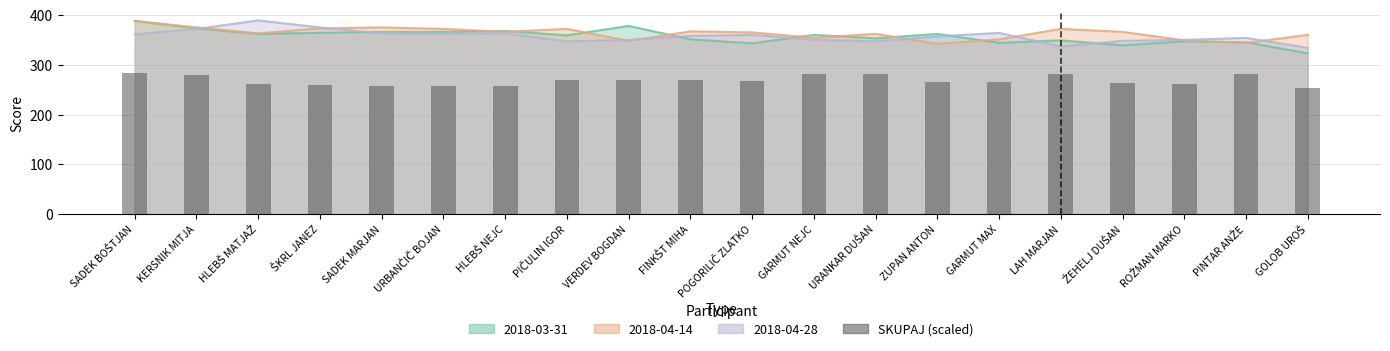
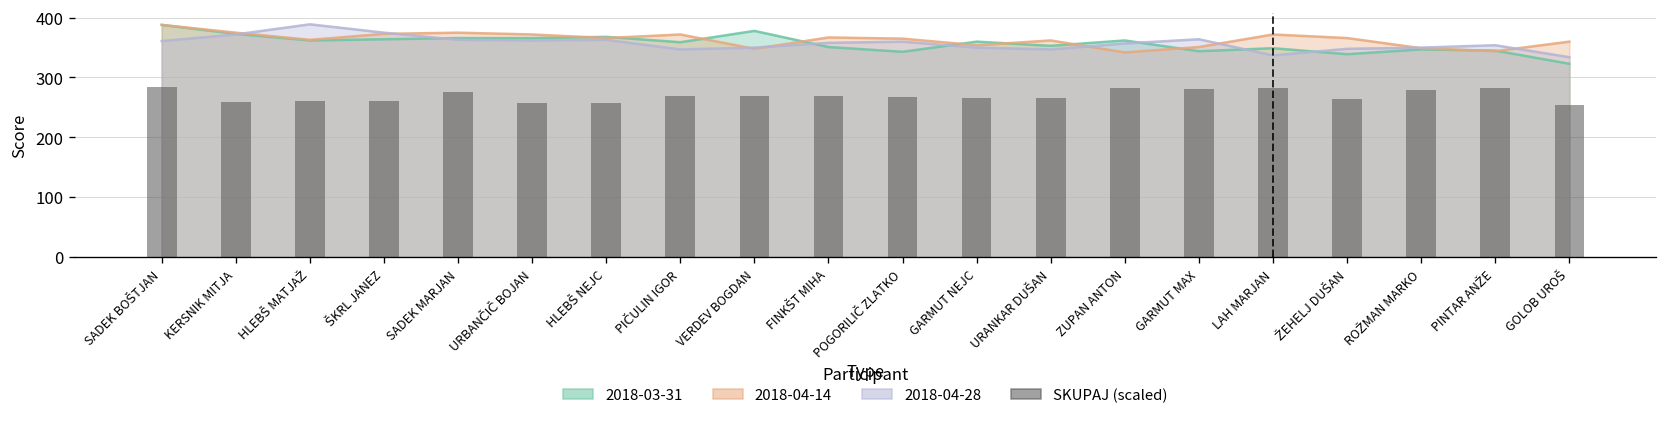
SKUPAJ (scaled), KERSNIK MITJA: 280 -> 260
SKUPAJ (scaled), SADEK MARJAN: 260 -> 280
SKUPAJ (scaled), GARMUT NEJC: 280 -> 270
SKUPAJ (scaled), URANKAR DUŠAN: 280 -> 270
SKUPAJ (scaled), ZUPAN ANTON: 270 -> 280
SKUPAJ (scaled), GARMUT MAX: 260 -> 280
SKUPAJ (scaled), ROŽMAN MARKO: 260 -> 280
